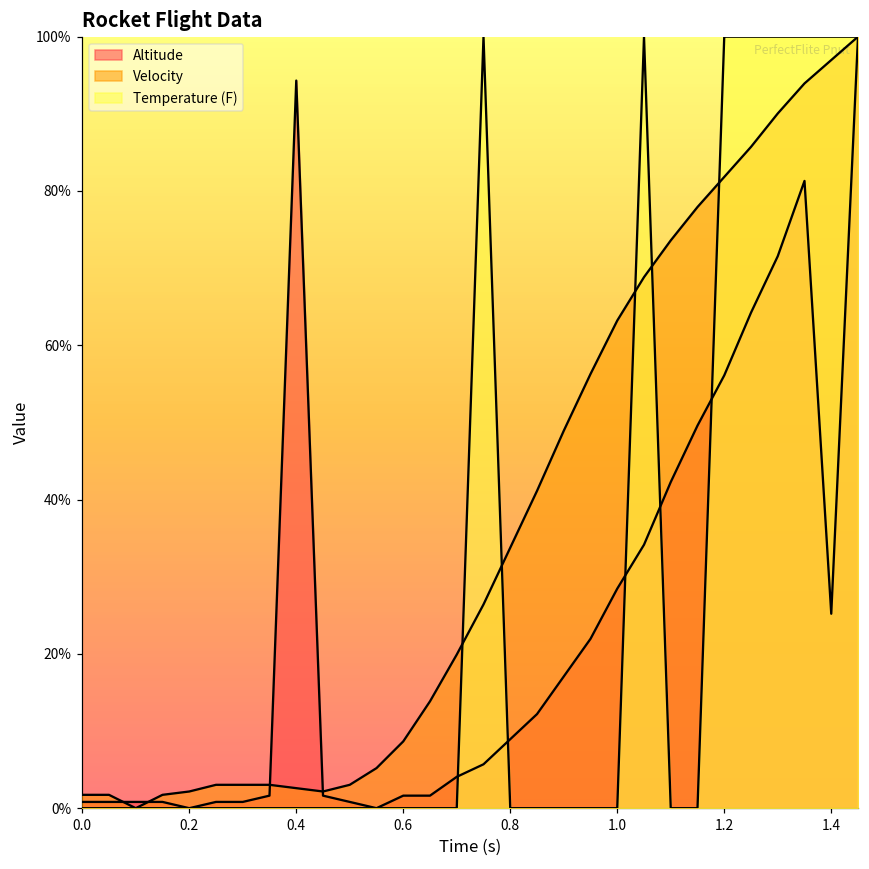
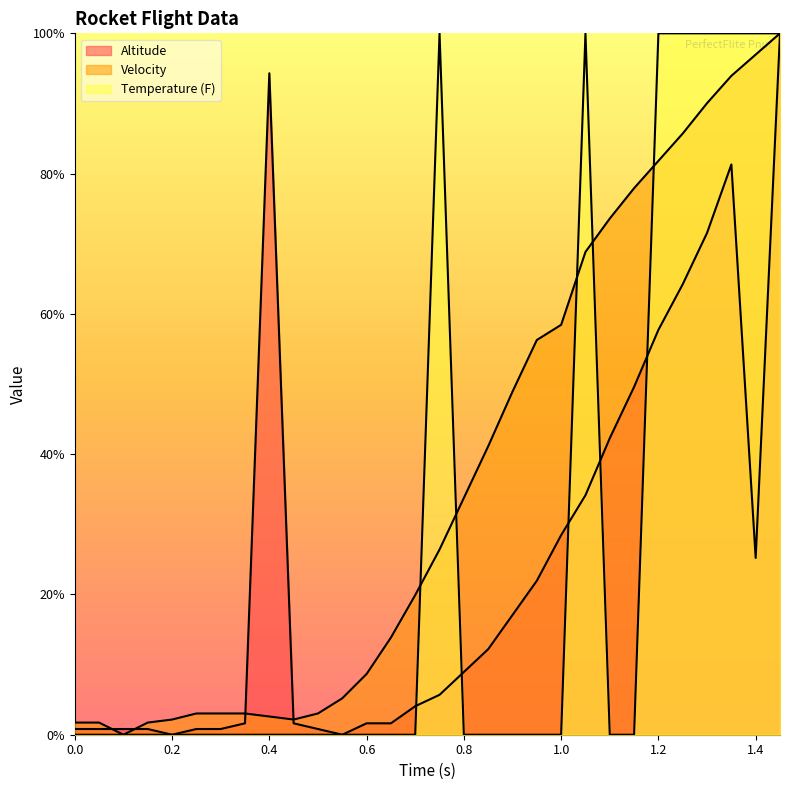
Velocity, 1.0: 63% -> 58%
Altitude, 1.2: 56% -> 58%
